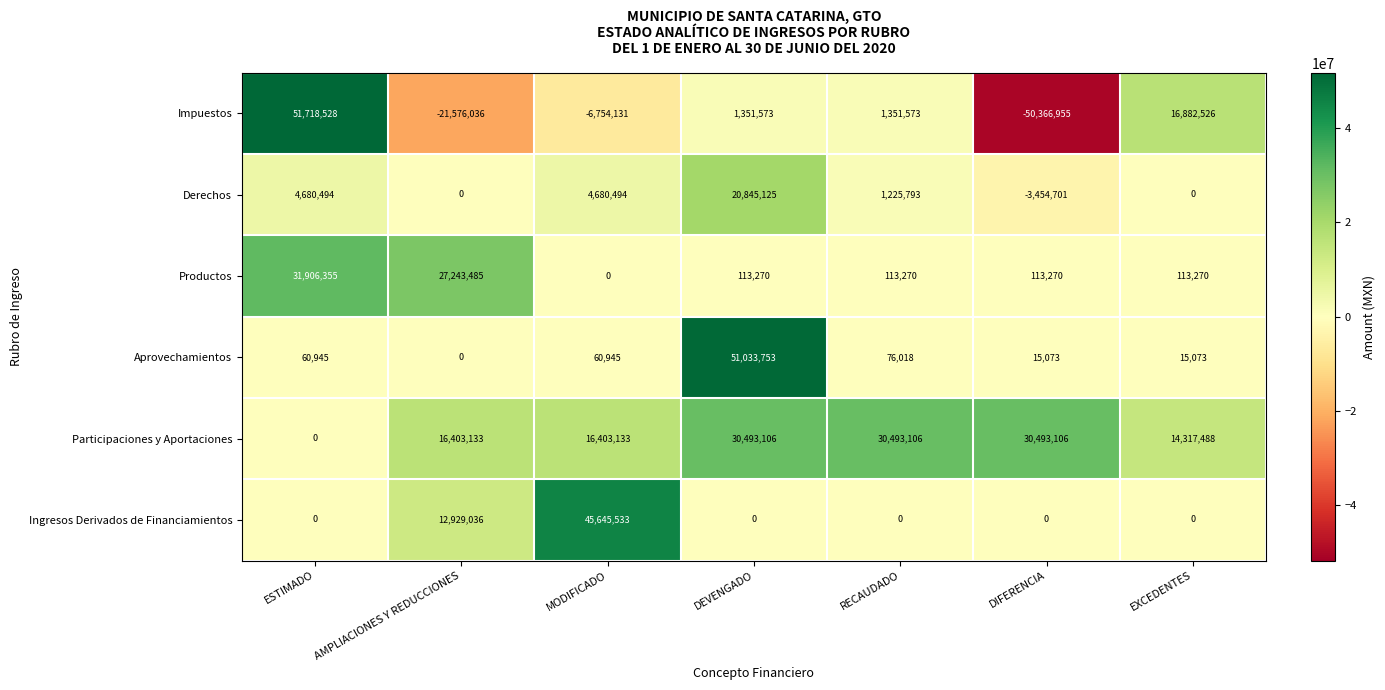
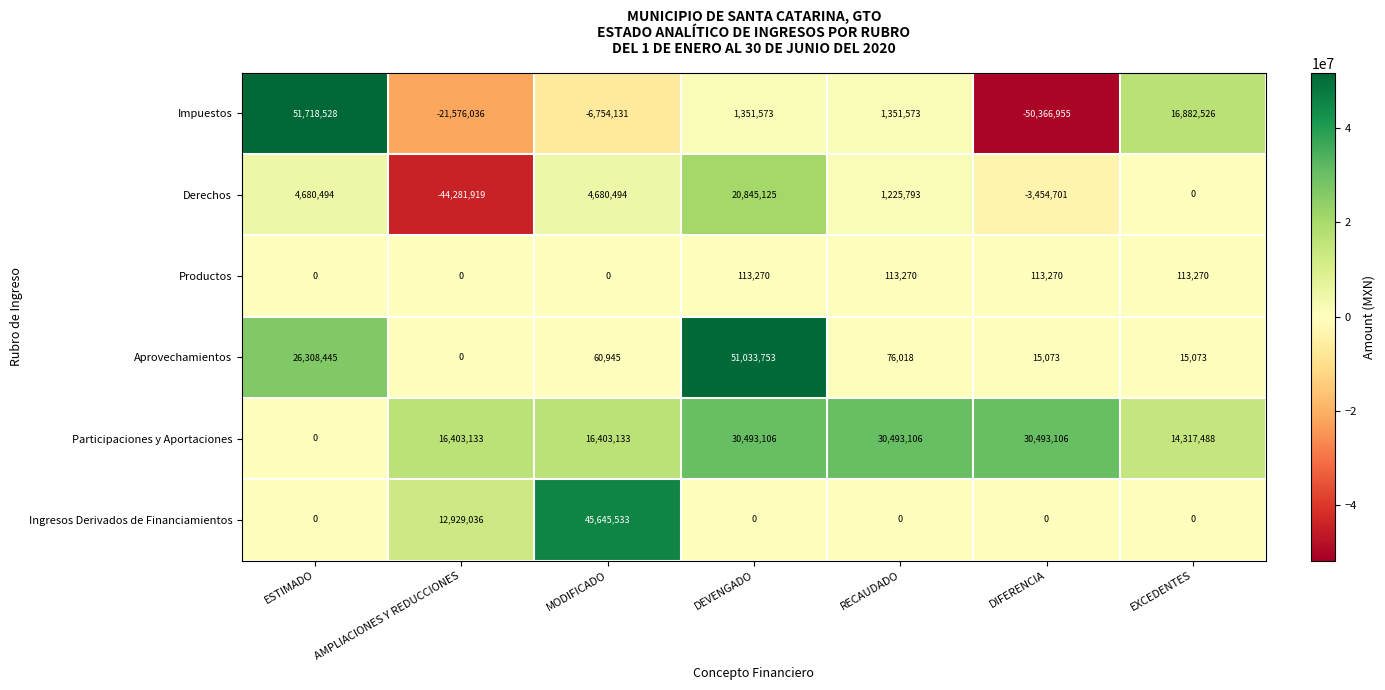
Derechos, AMPLIACIONES Y REDUCCIONES: 0 -> -44,281,919
Productos, ESTIMADO: 31,906,355 -> 0
Productos, AMPLIACIONES Y REDUCCIONES: 27,243,485 -> 0
Aprovechamientos, ESTIMADO: 60,945 -> 26,308,445
